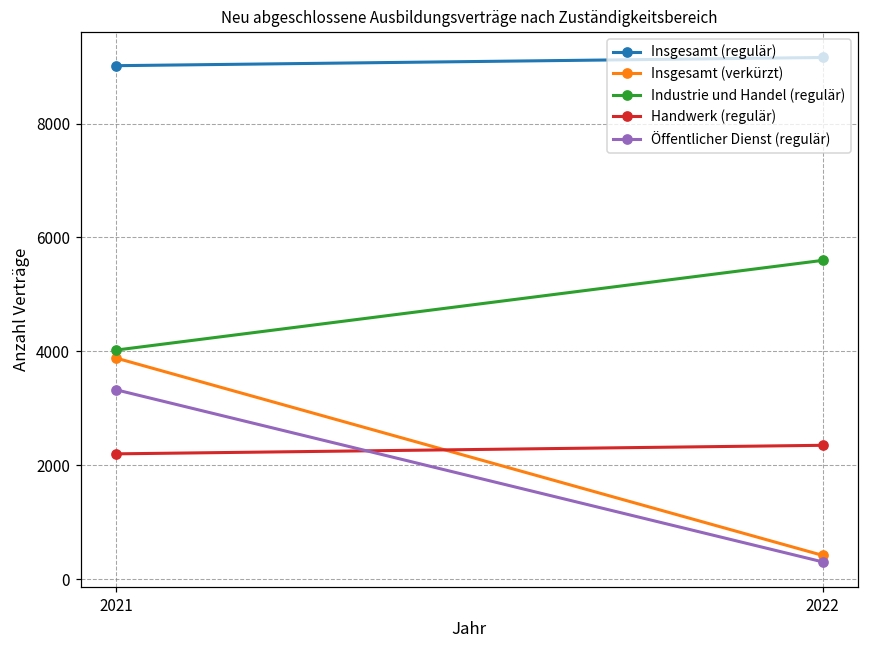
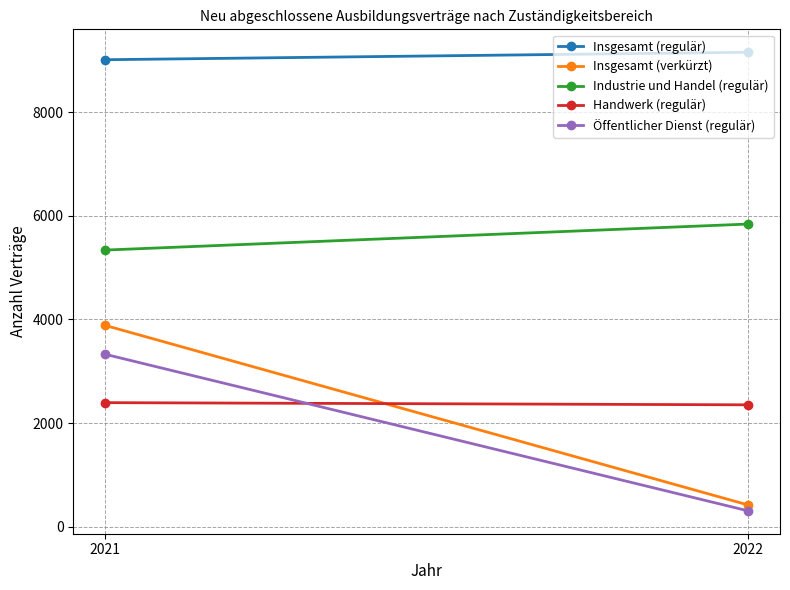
Industrie und Handel (regulär), 2021: 4000 -> 5300
Handwerk (regulär), 2021: 2200 -> 2400
Industrie und Handel (regulär), 2022: 5600 -> 5800
